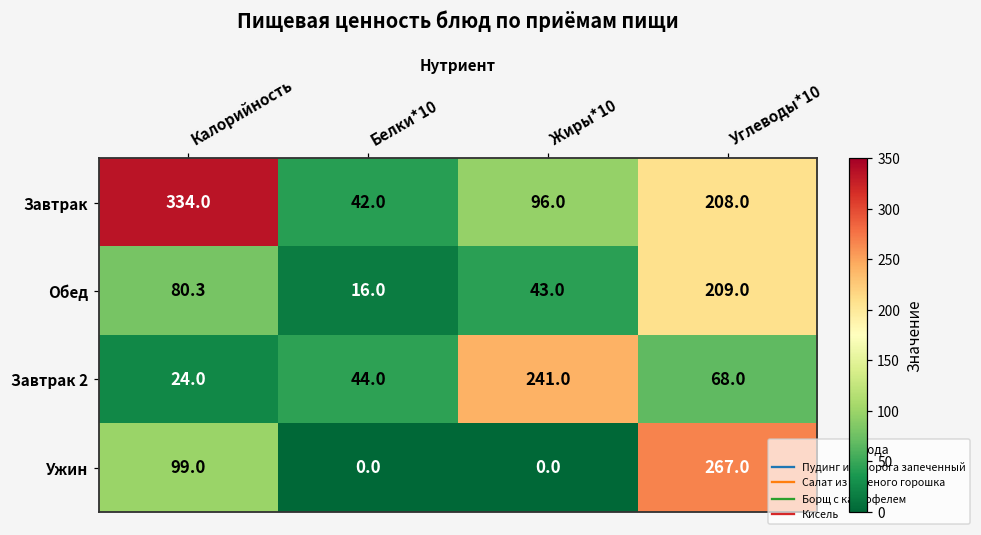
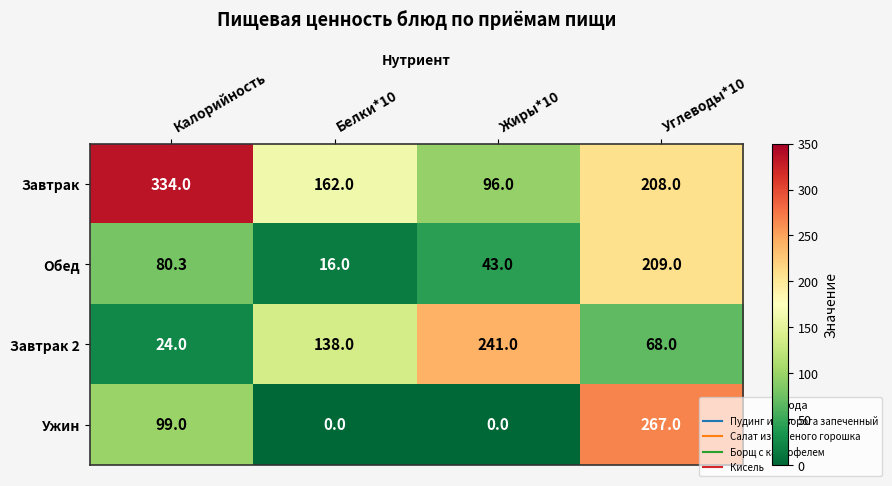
Завтрак, Белки*10: 42.0 -> 162.0
Завтрак 2, Белки*10: 44.0 -> 138.0
